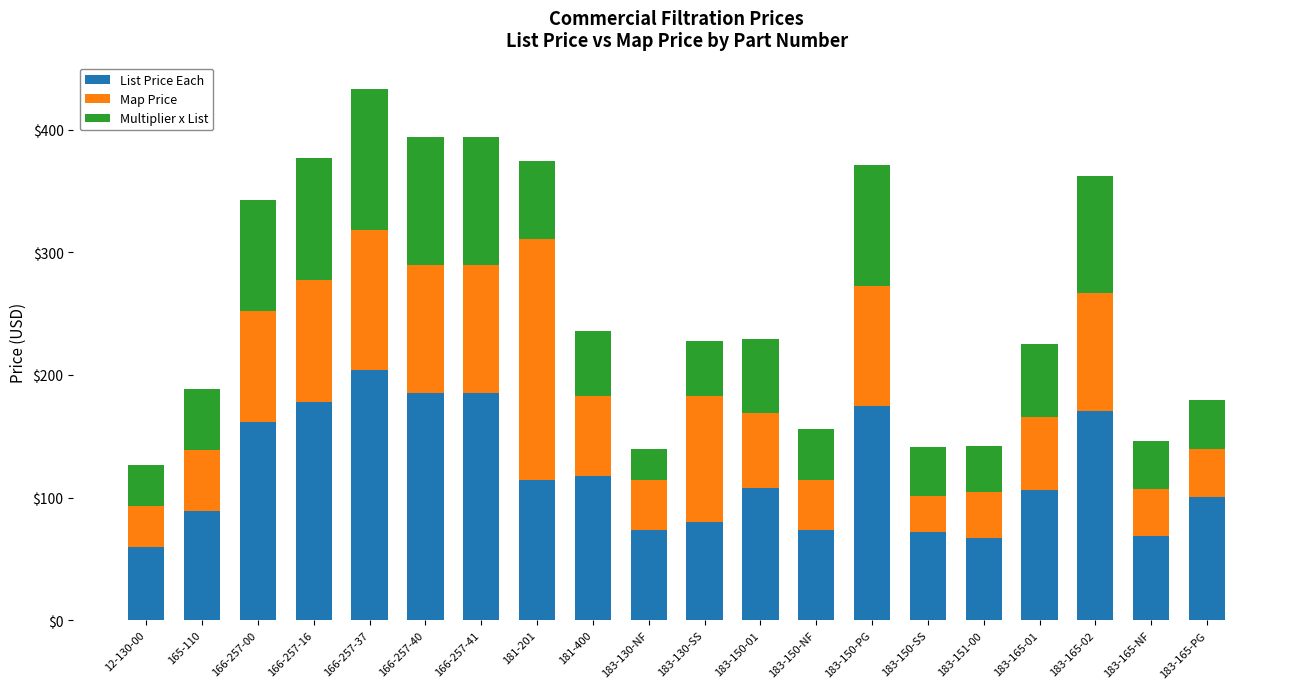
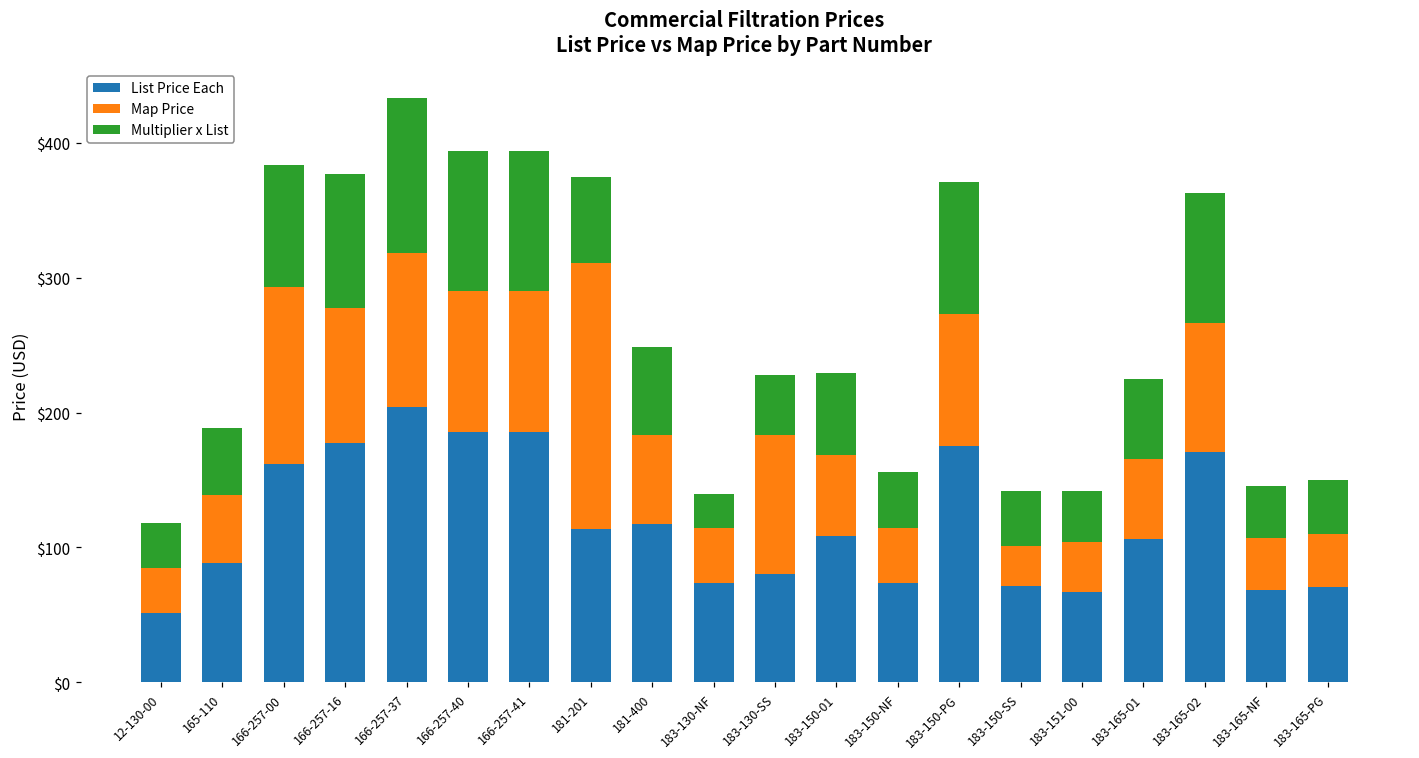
List Price Each, 12-130-00: $60 -> $52
Map Price, 166-257-00: $91 -> $131
Multiplier x List, 181-400: $53 -> $66
List Price Each, 183-165-PG: $100 -> $71
